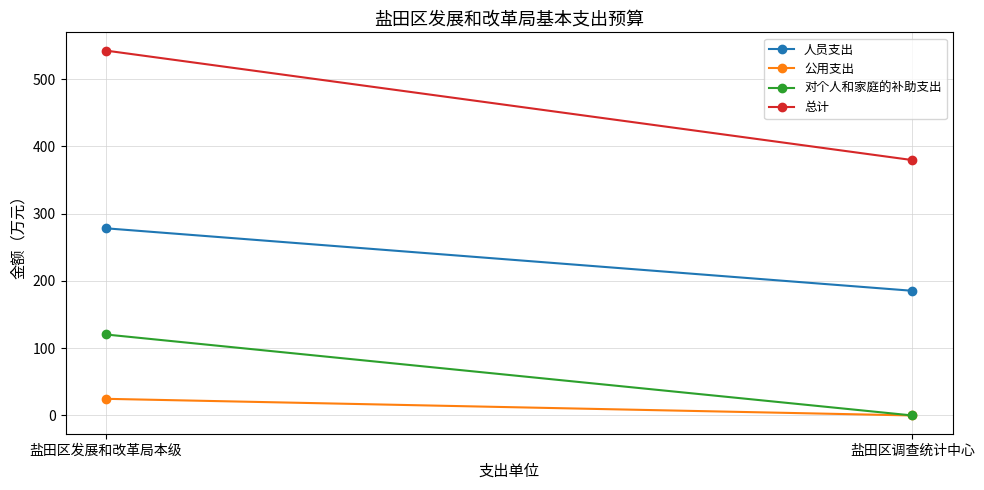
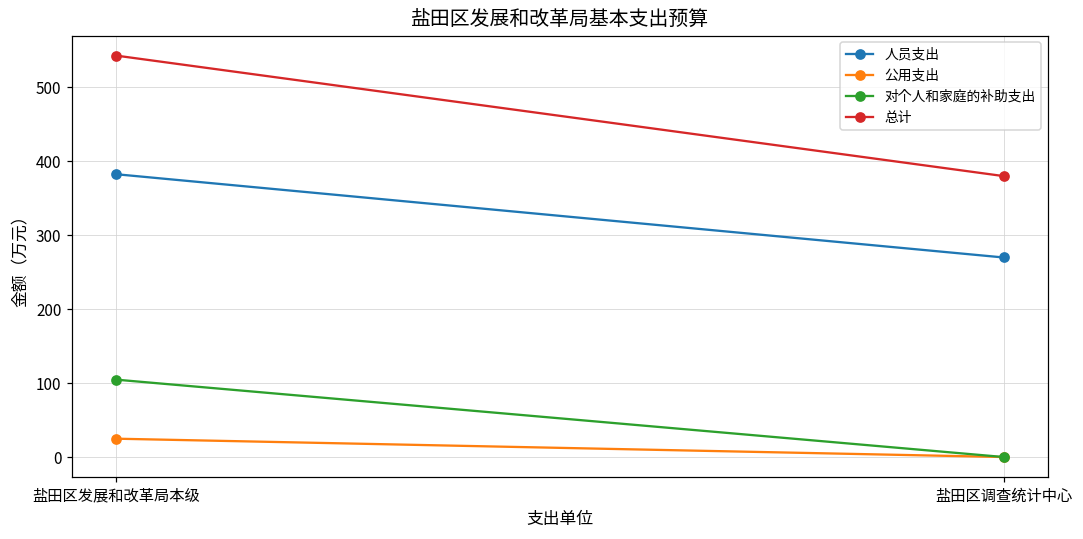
人员支出, 盐田区发展和改革局本级: 280 -> 380
对个人和家庭的补助支出, 盐田区发展和改革局本级: 120 -> 100
人员支出, 盐田区调查统计中心: 190 -> 270
